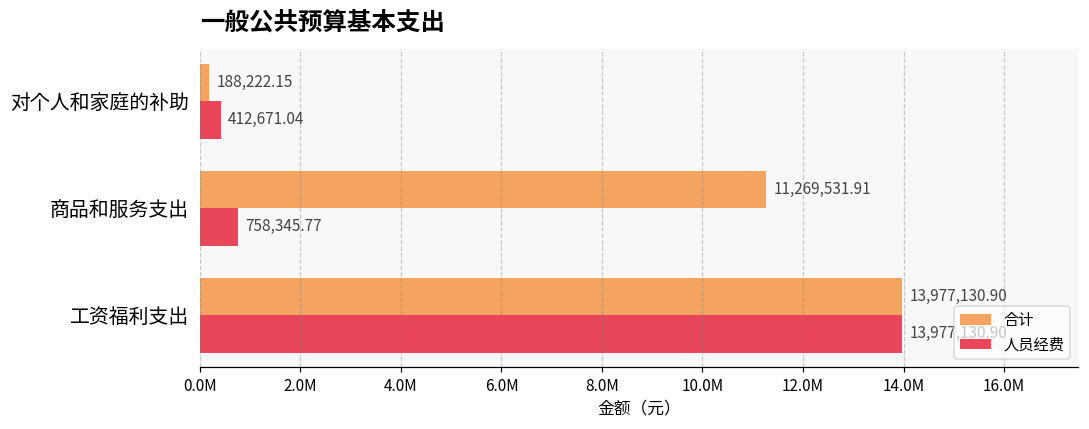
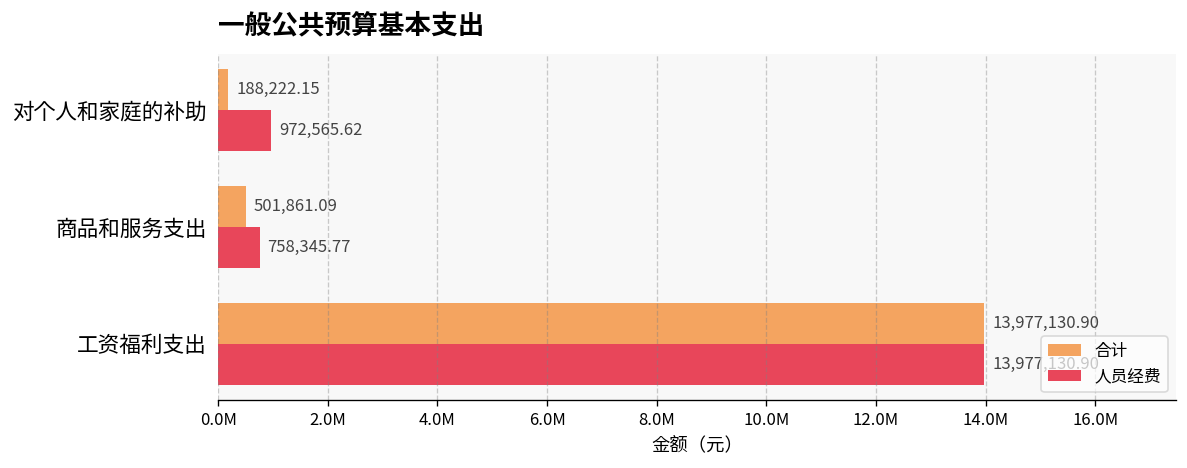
人员经费, 对个人和家庭的补助: 412,671.04 -> 972,565.62
合计, 商品和服务支出: 11,269,531.91 -> 501,861.09
